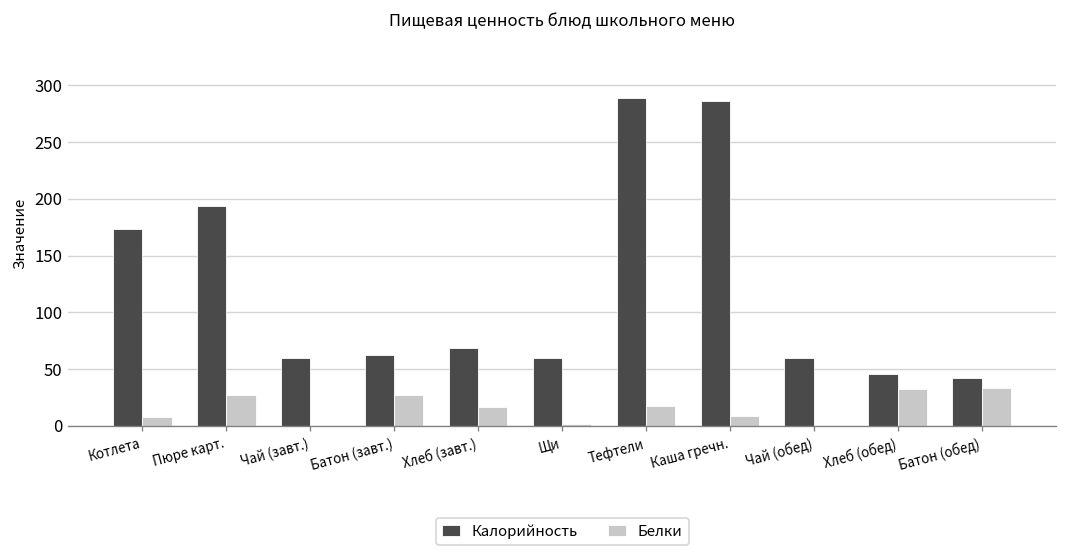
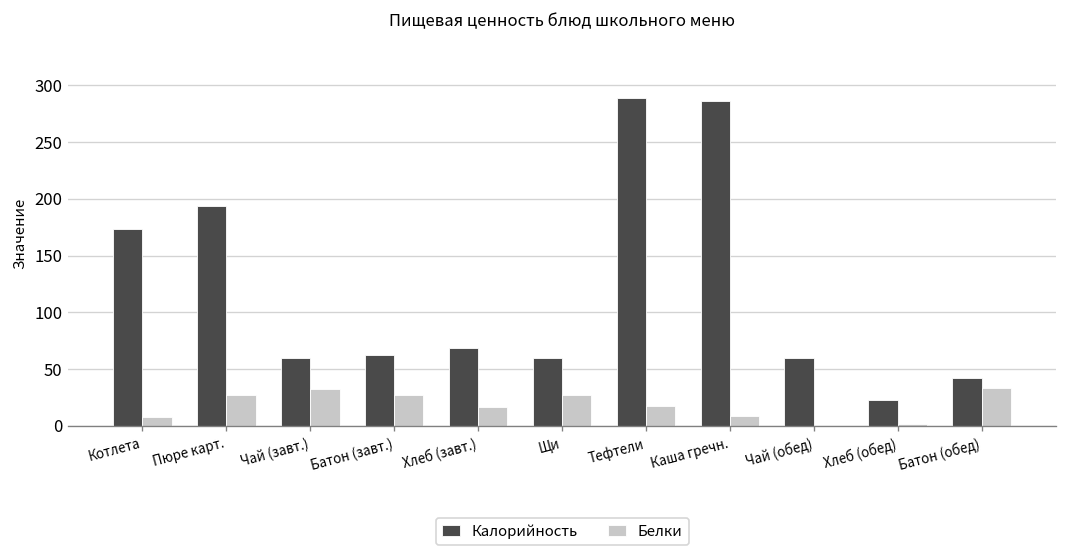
Белки, Чай (завт.): 0 -> 30
Белки, Щи: 0 -> 30
Калорийность, Хлеб (обед): 50 -> 20
Белки, Хлеб (обед): 30 -> 0
